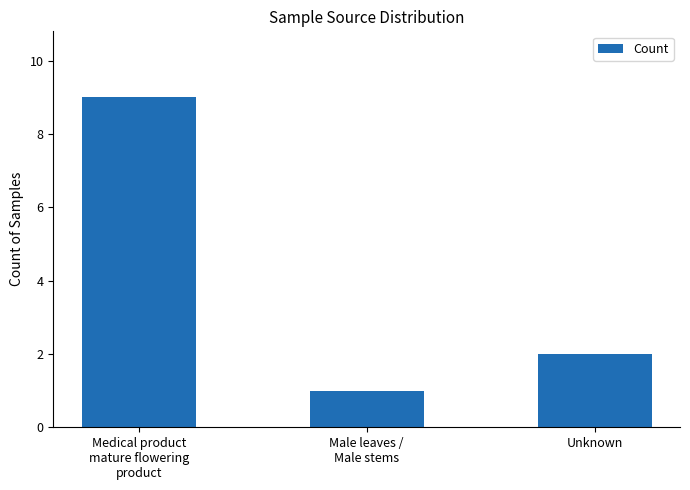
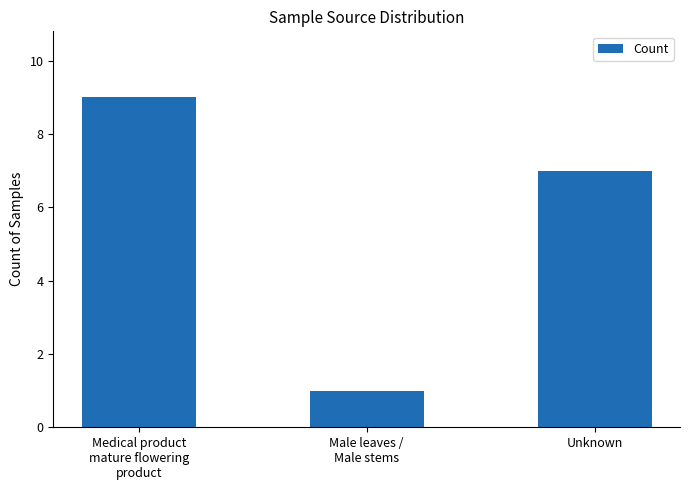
Unknown: 2 -> 7
